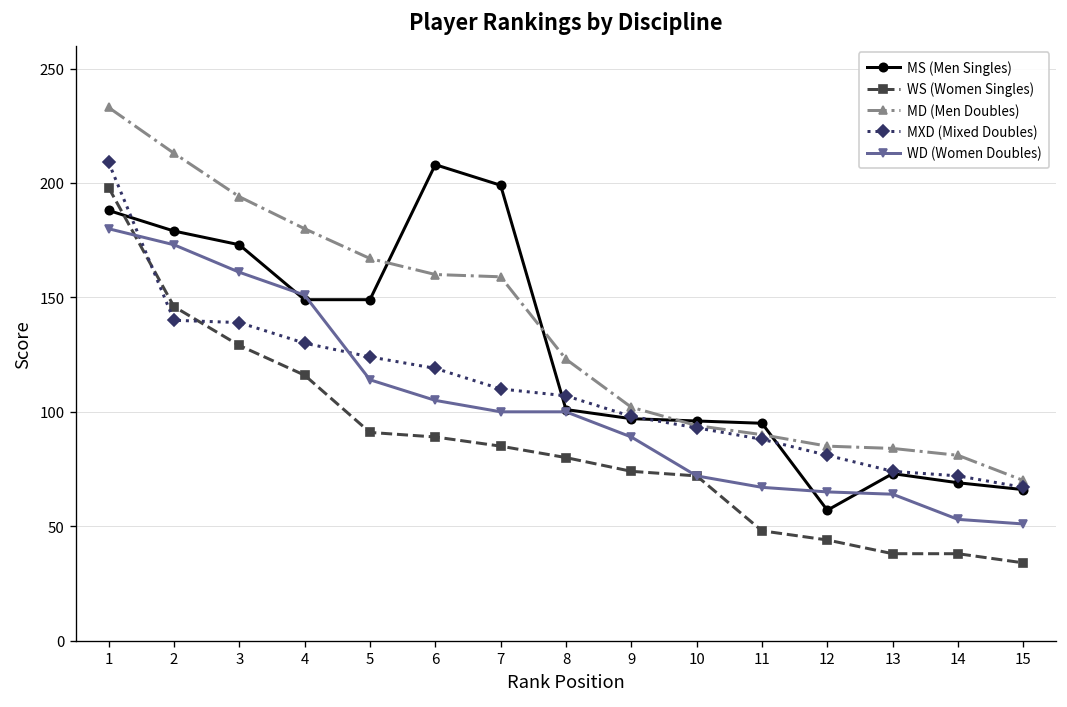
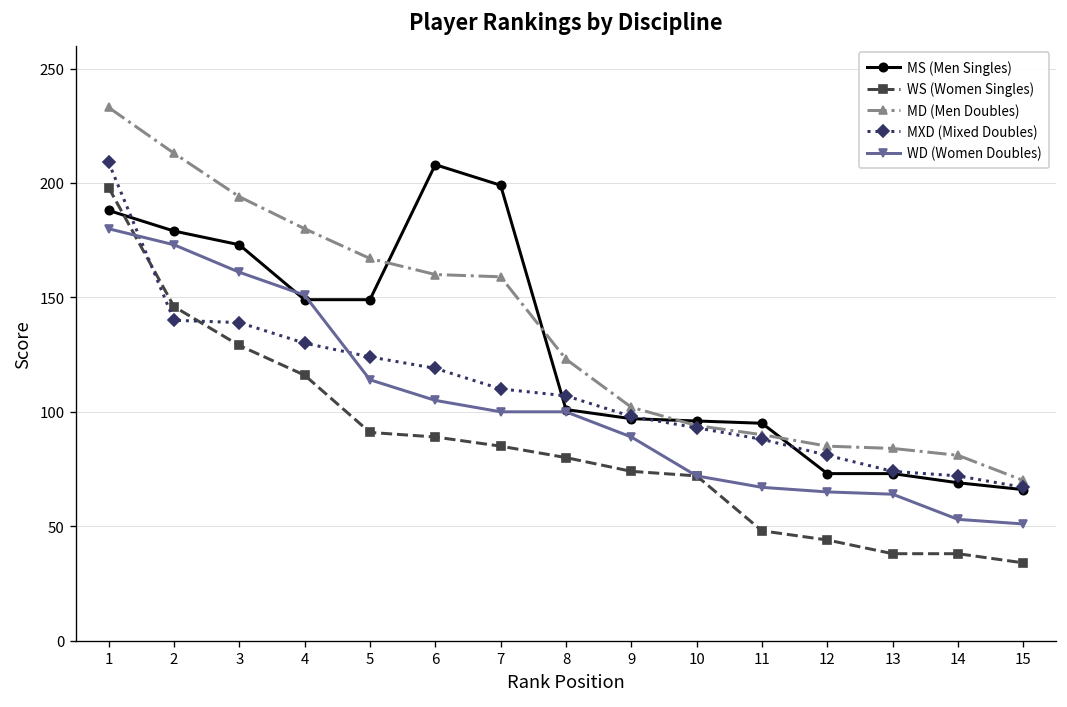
MS (Men Singles), 12: 57 -> 73
